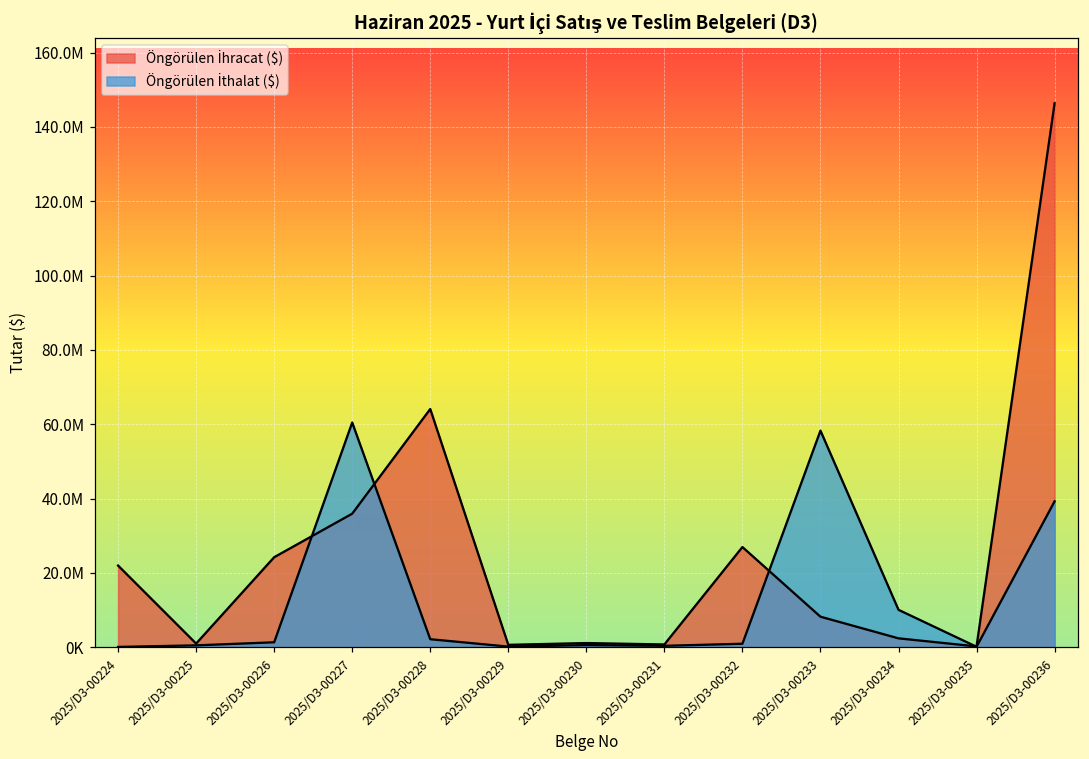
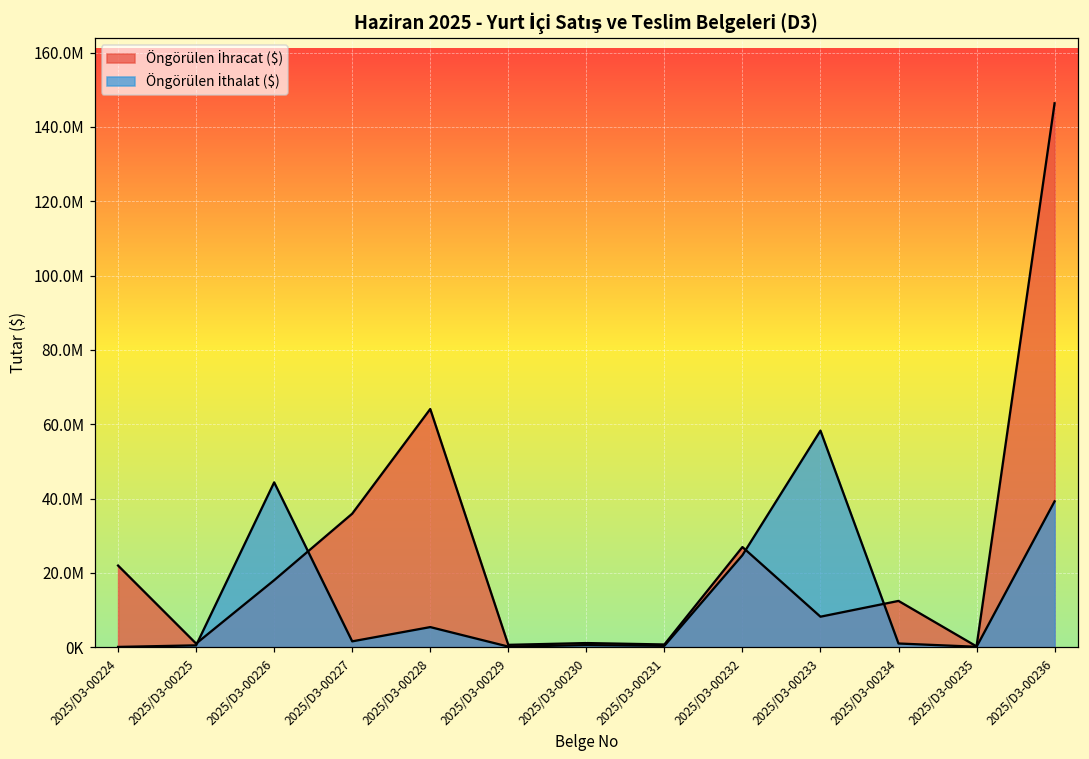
Öngörülen İhracat ($), 2025/D3-00226: 24000000 -> 18000000
Öngörülen İthalat ($), 2025/D3-00226: 1000000 -> 44000000
Öngörülen İthalat ($), 2025/D3-00227: 60000000 -> 2000000
Öngörülen İthalat ($), 2025/D3-00228: 2000000 -> 5000000
Öngörülen İthalat ($), 2025/D3-00232: 1000000 -> 25000000
Öngörülen İhracat ($), 2025/D3-00234: 2000000 -> 12000000
Öngörülen İthalat ($), 2025/D3-00234: 10000000 -> 1000000
